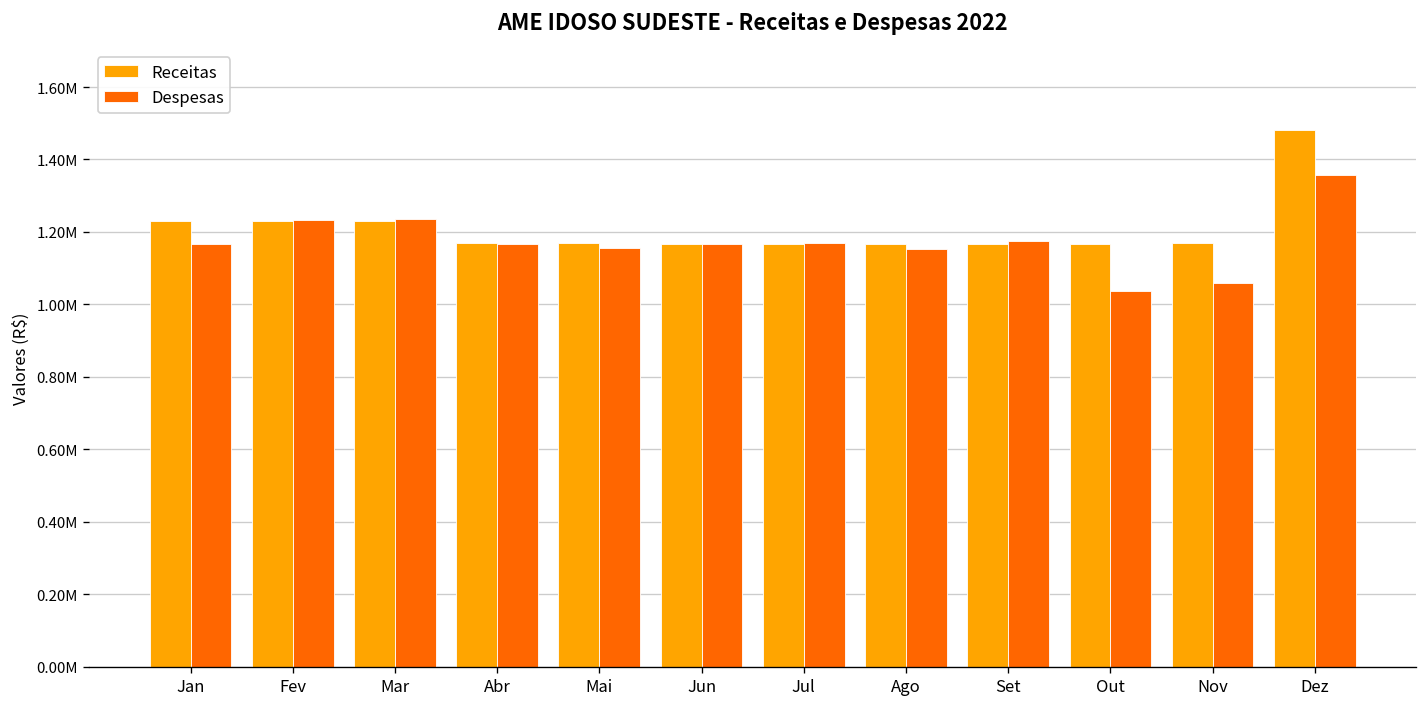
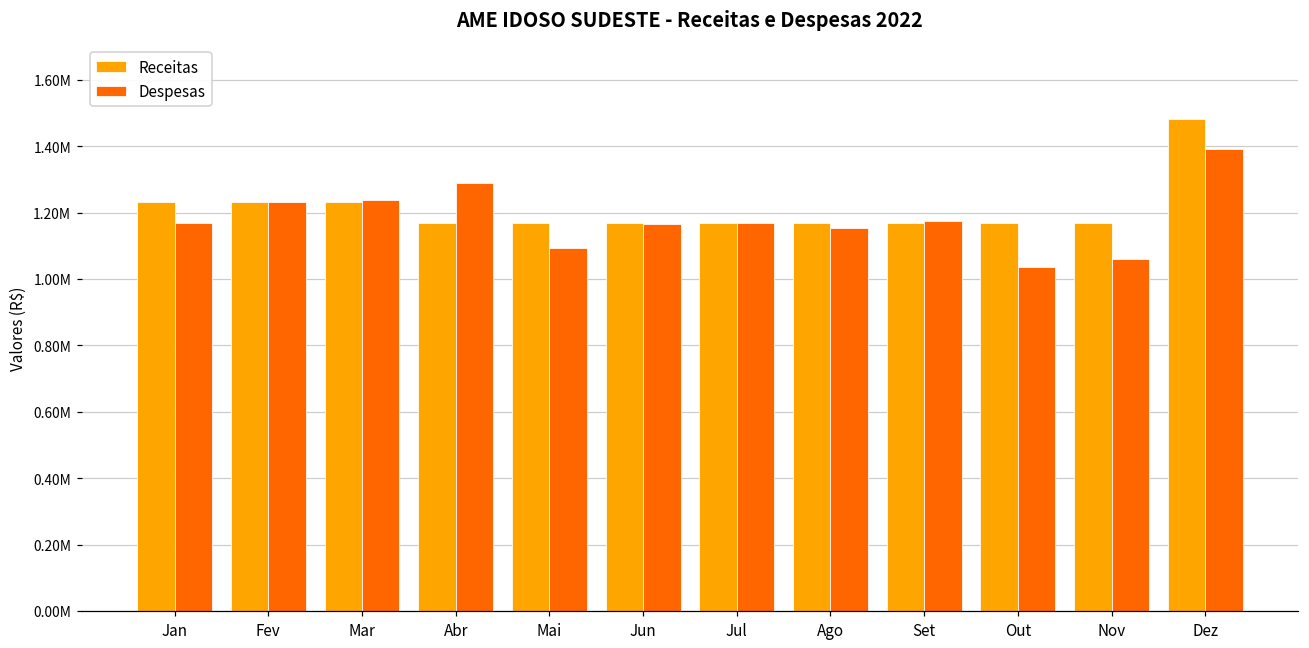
Despesas, Abr: 1170000 -> 1290000
Despesas, Mai: 1160000 -> 1090000
Despesas, Dez: 1360000 -> 1390000
